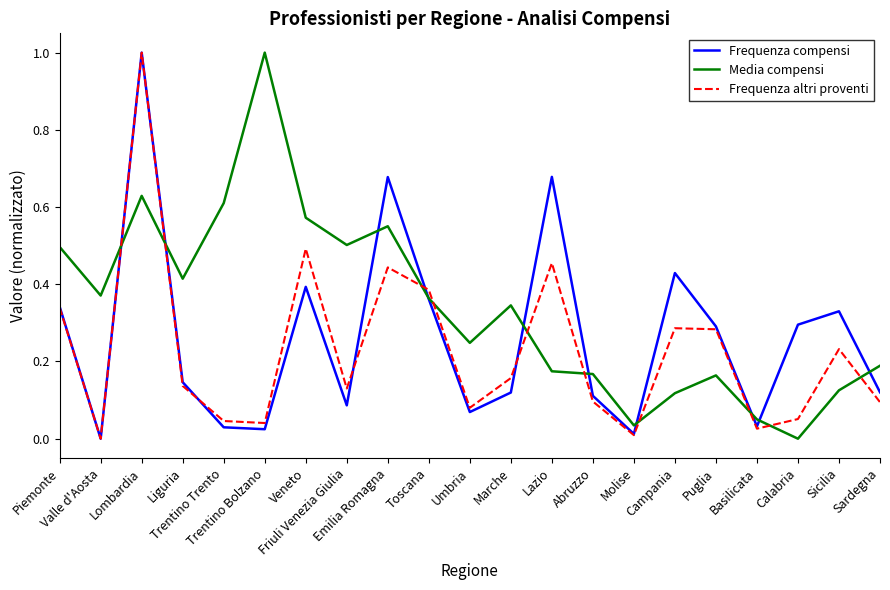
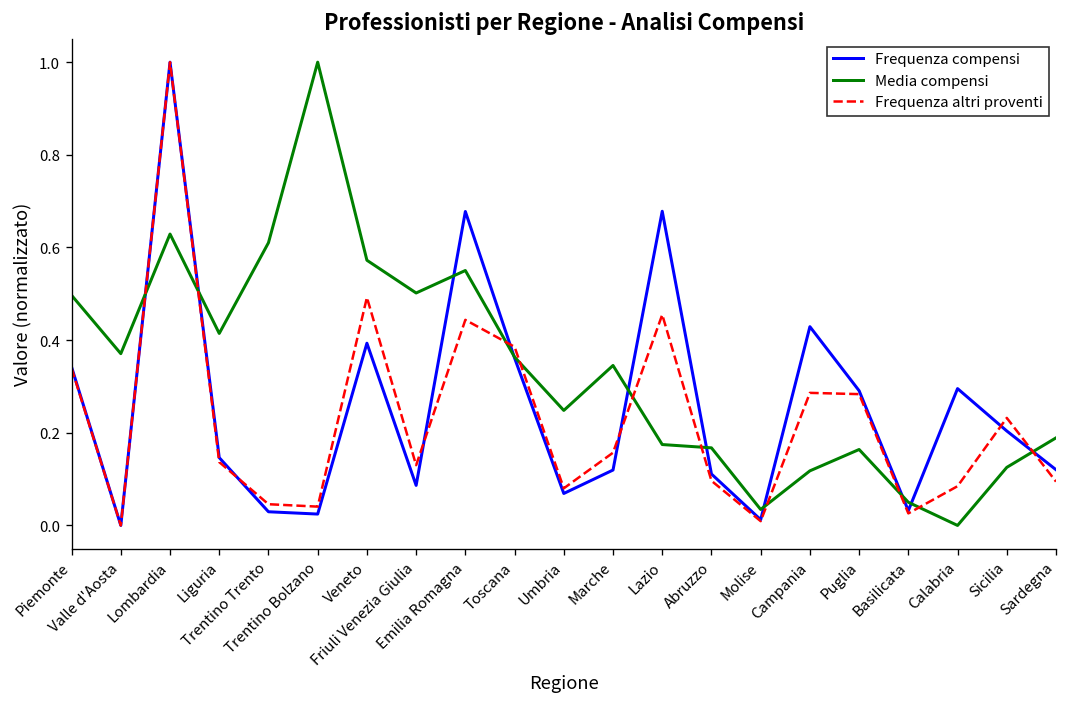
Frequenza altri proventi, Calabria: 0.05 -> 0.08
Frequenza compensi, Sicilia: 0.33 -> 0.20
